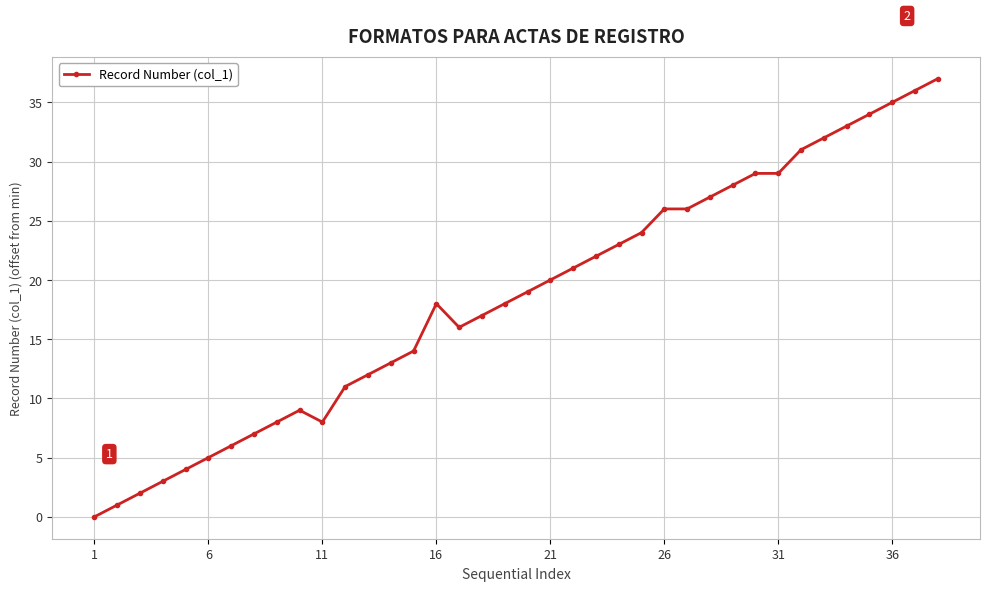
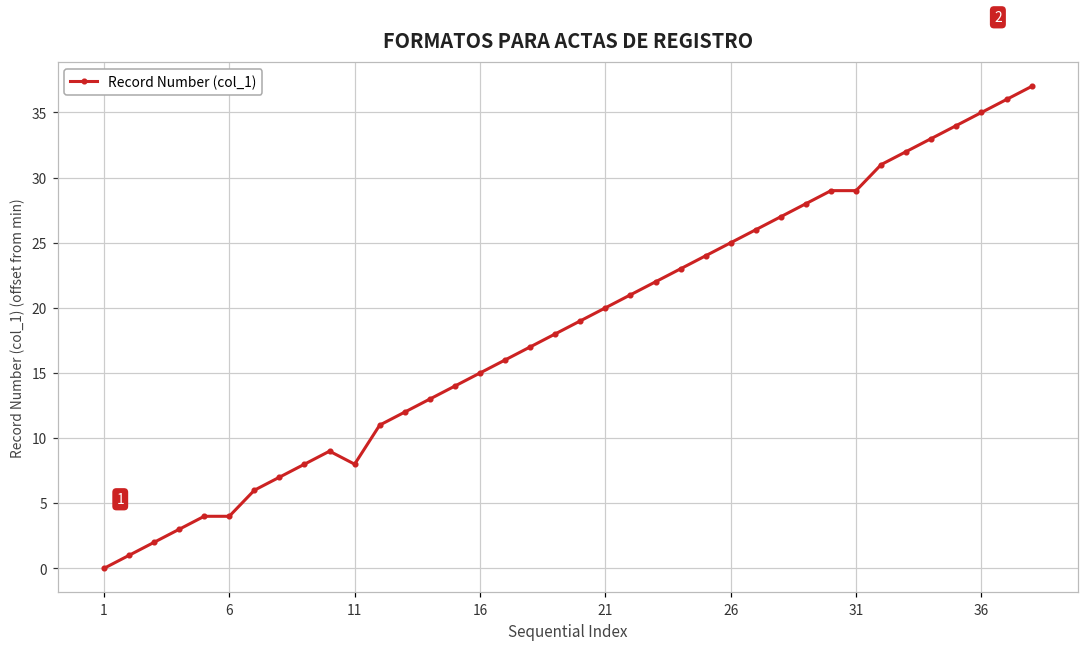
6: 5.0 -> 4.0
16: 18.0 -> 15.0
26: 26.0 -> 25.0
